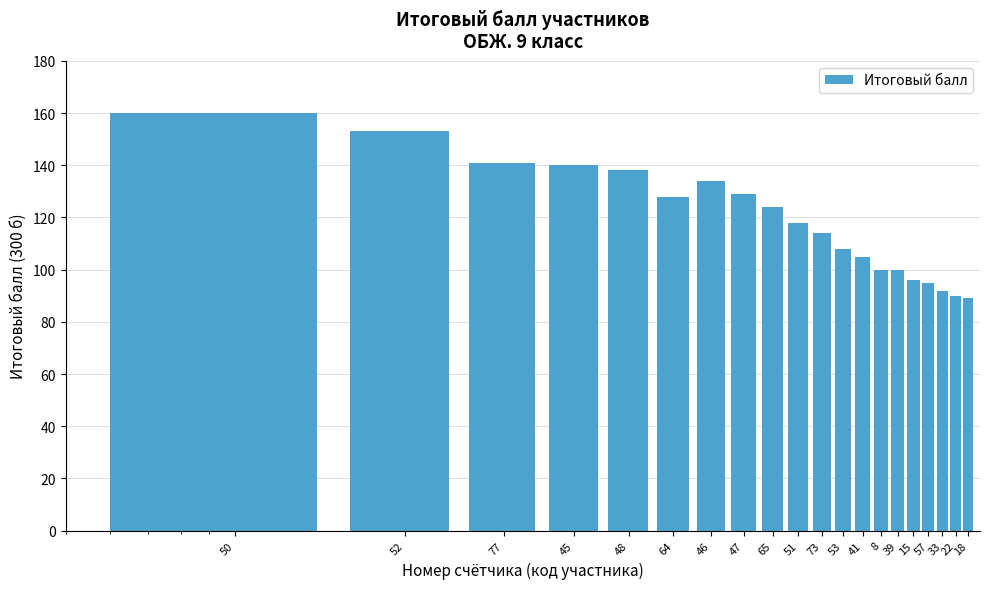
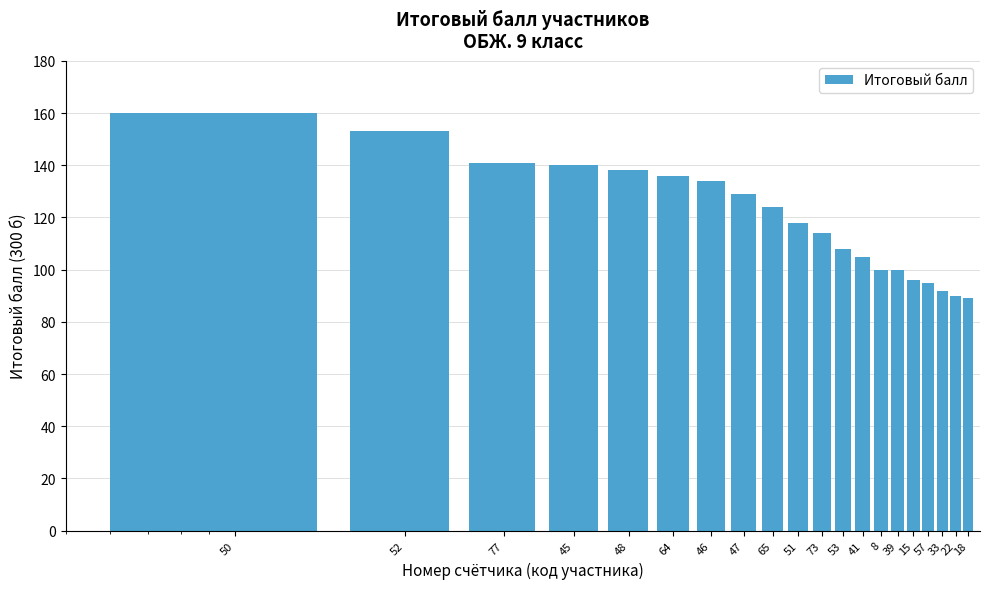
64: 128 -> 136
